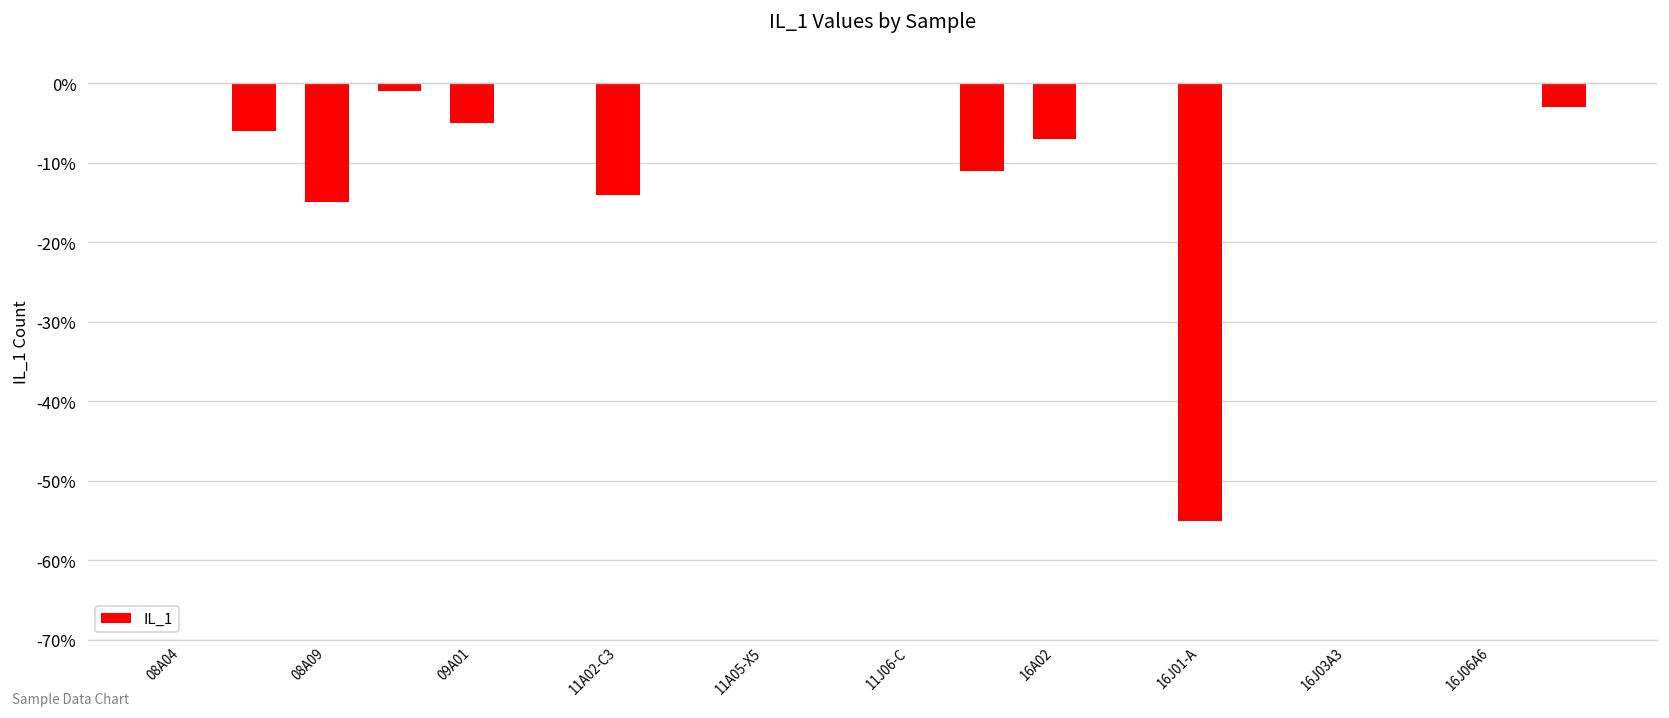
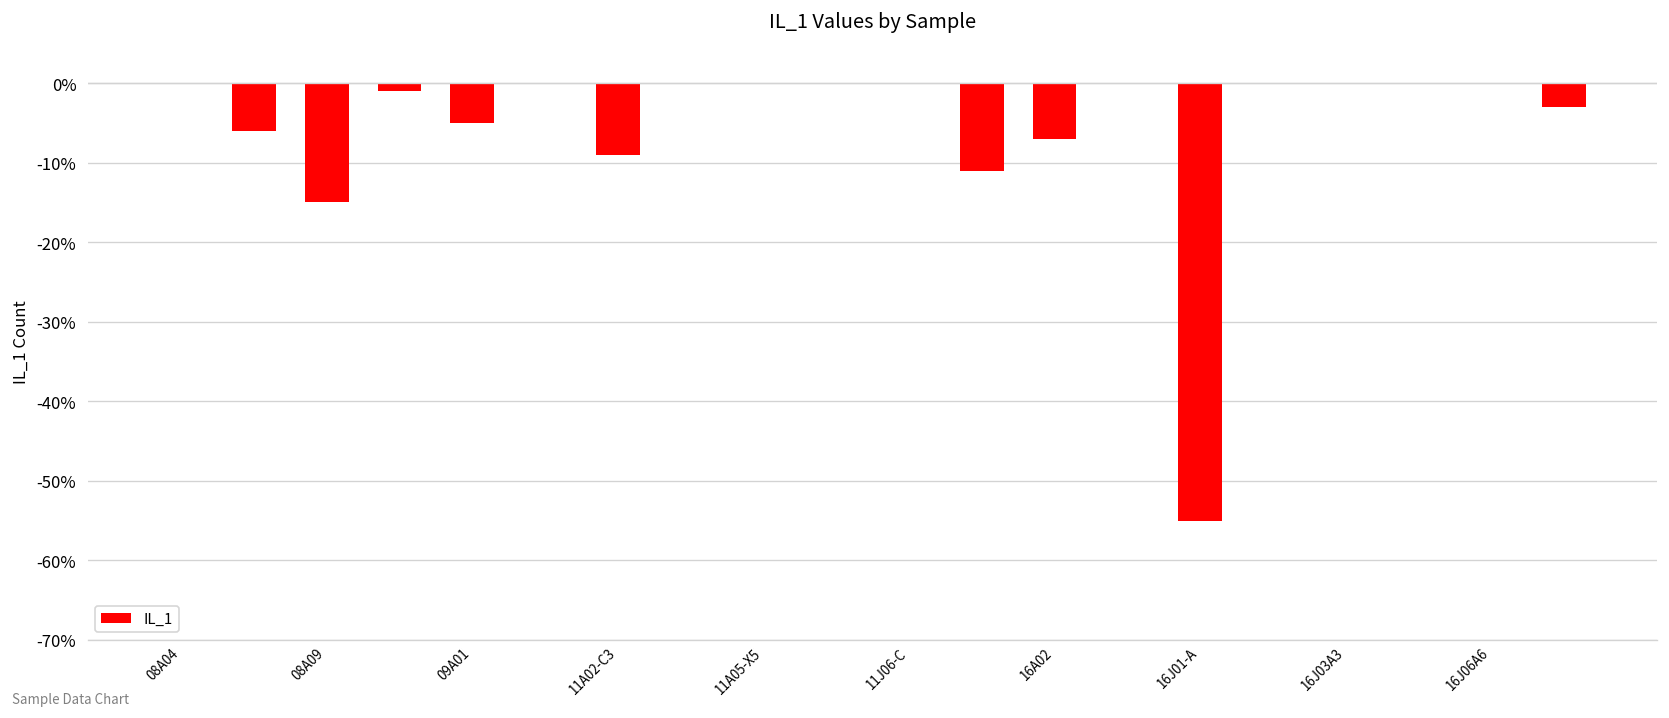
11A02-C3: -14% -> -9%
